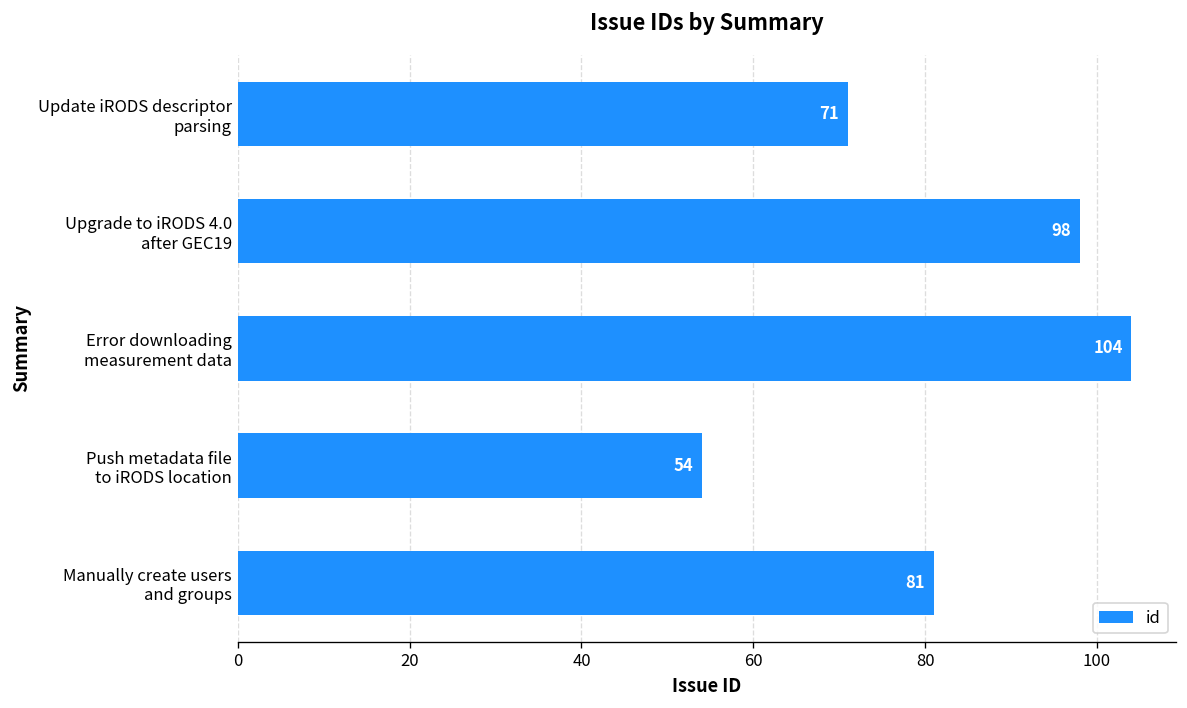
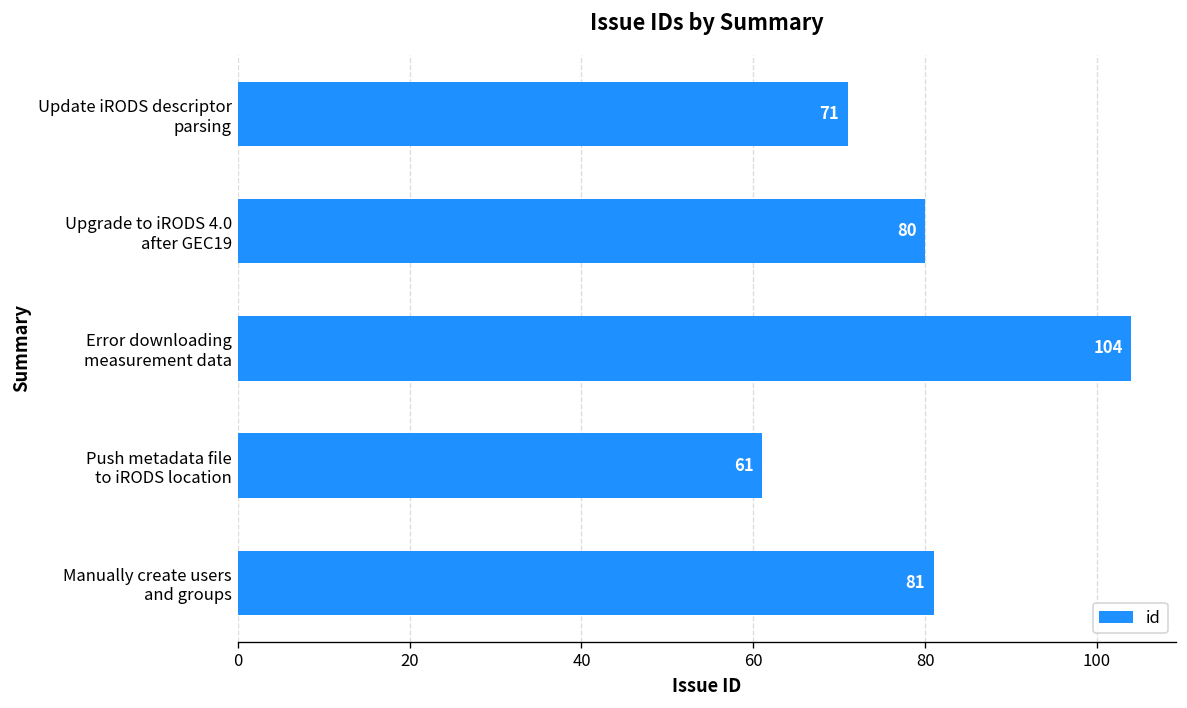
Upgrade to iRODS 4.0 after GEC19: 98 -> 80
Push metadata file to iRODS location: 54 -> 61
